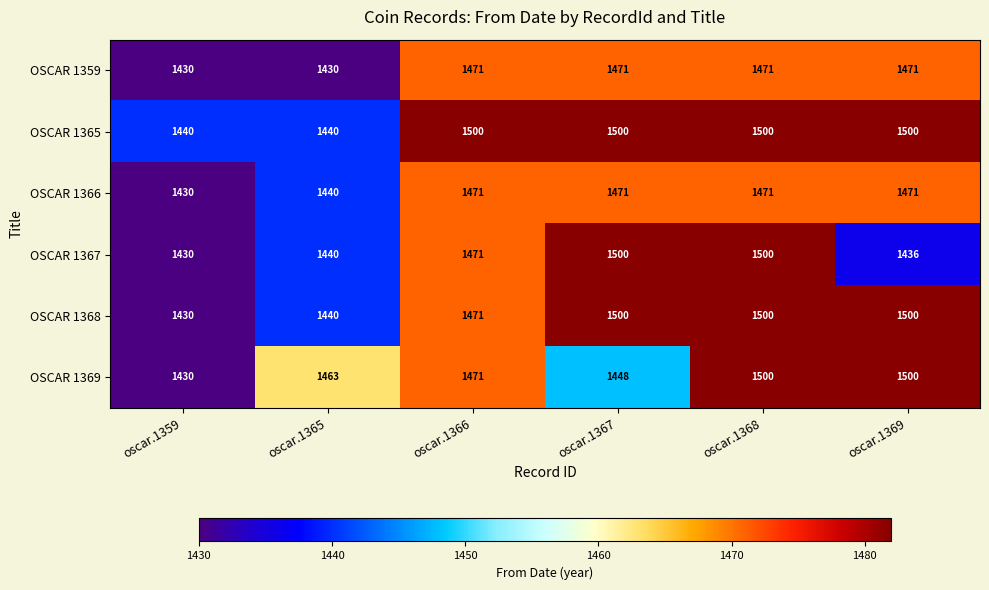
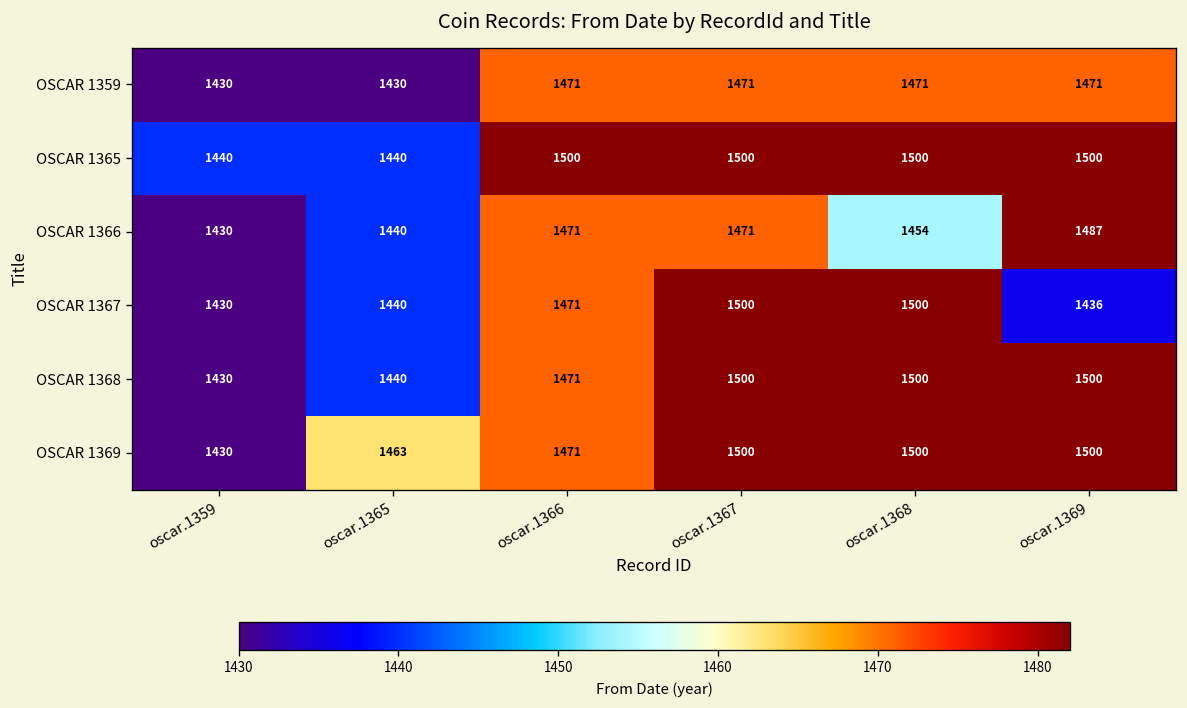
OSCAR 1366, oscar.1368: 1471 -> 1454
OSCAR 1366, oscar.1369: 1471 -> 1487
OSCAR 1369, oscar.1367: 1448 -> 1500
